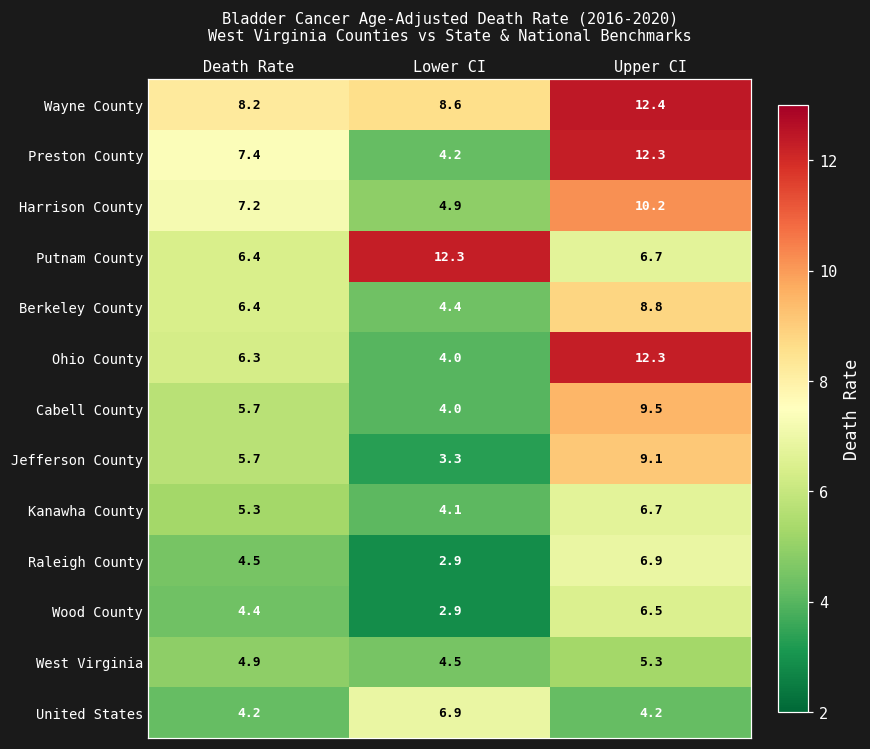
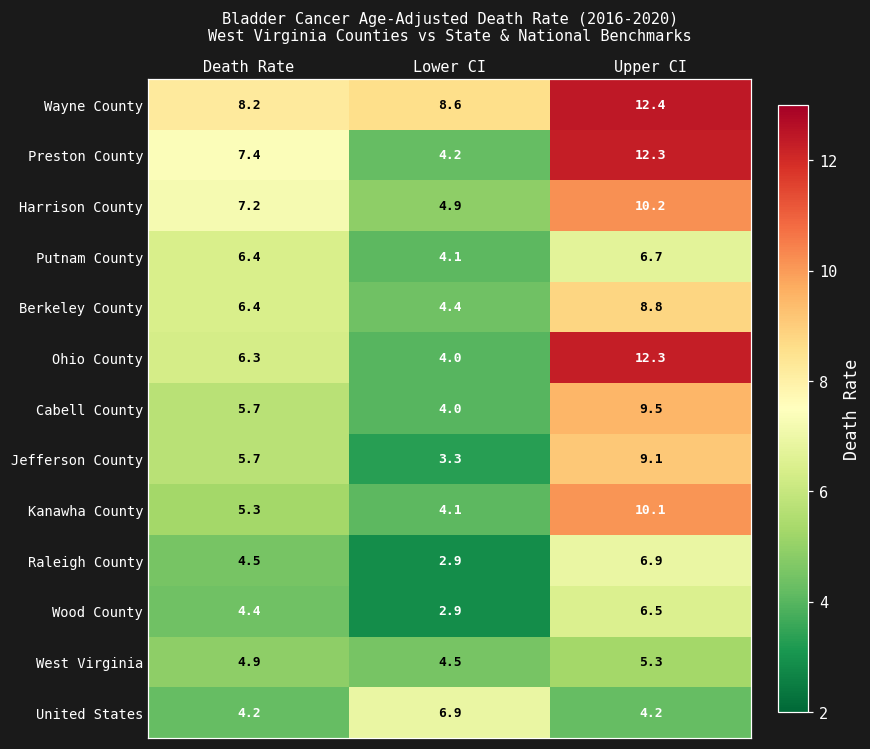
Putnam County, Lower CI: 12.3 -> 4.1
Kanawha County, Upper CI: 6.7 -> 10.1
